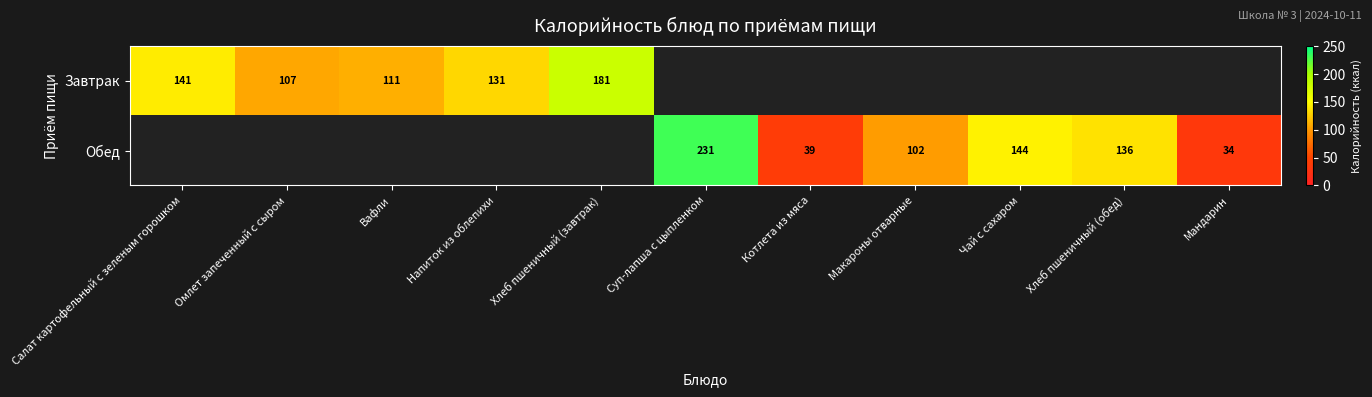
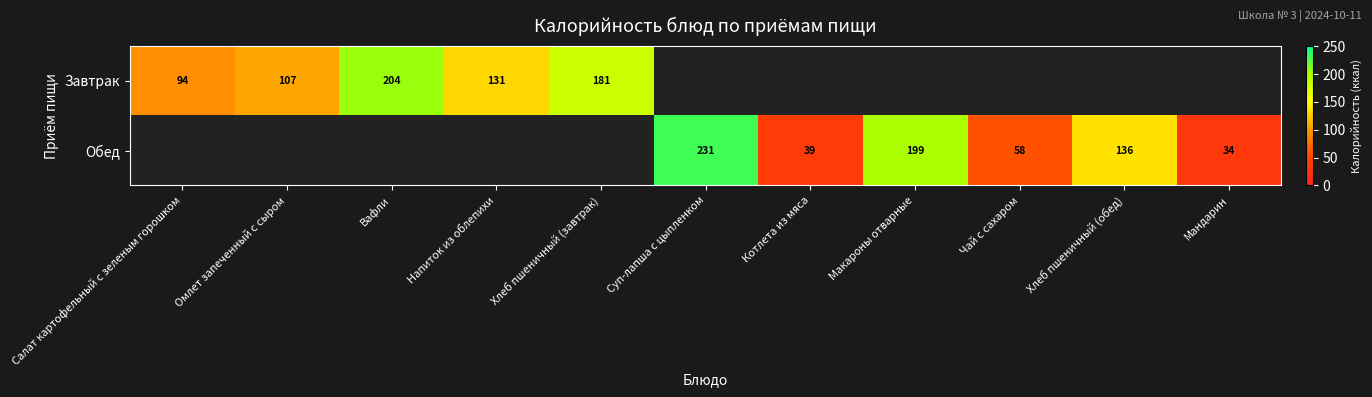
Завтрак, Салат картофельный с зеленым горошком: 141 -> 94
Завтрак, Вафли: 111 -> 204
Обед, Макароны отварные: 102 -> 199
Обед, Чай с сахаром: 144 -> 58
